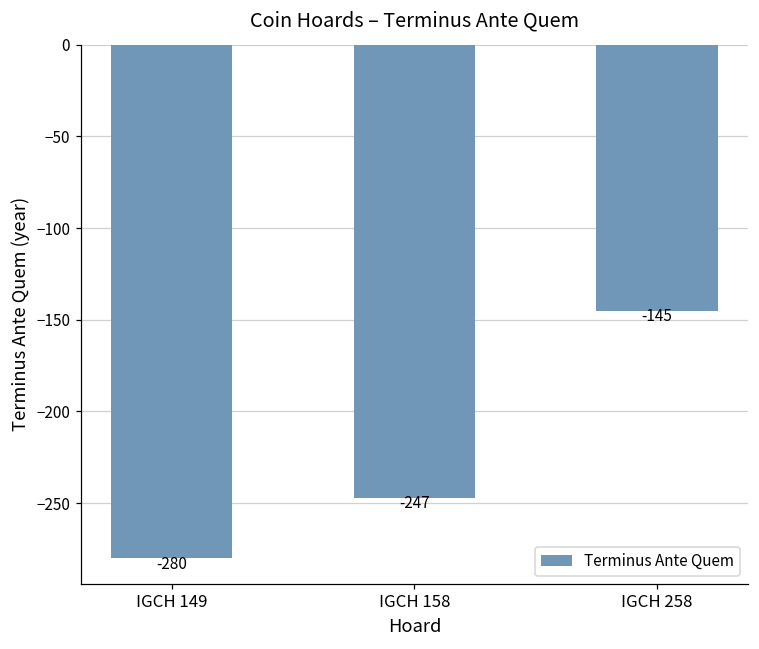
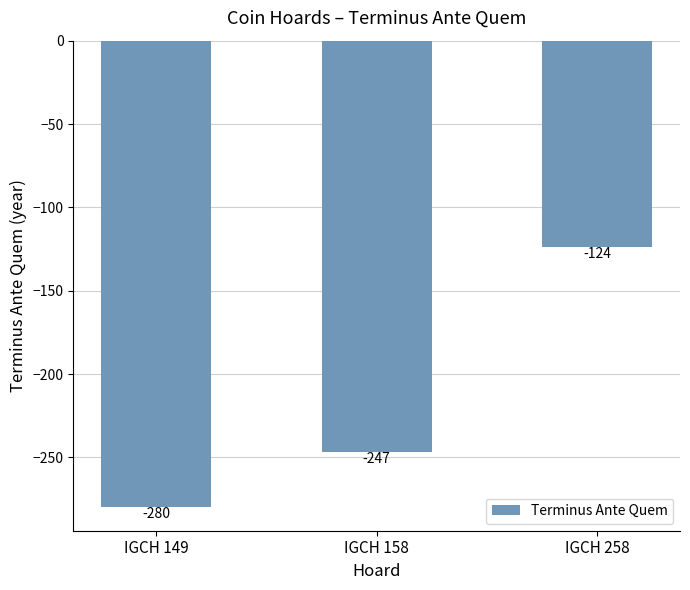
IGCH 258: -145 -> -124
